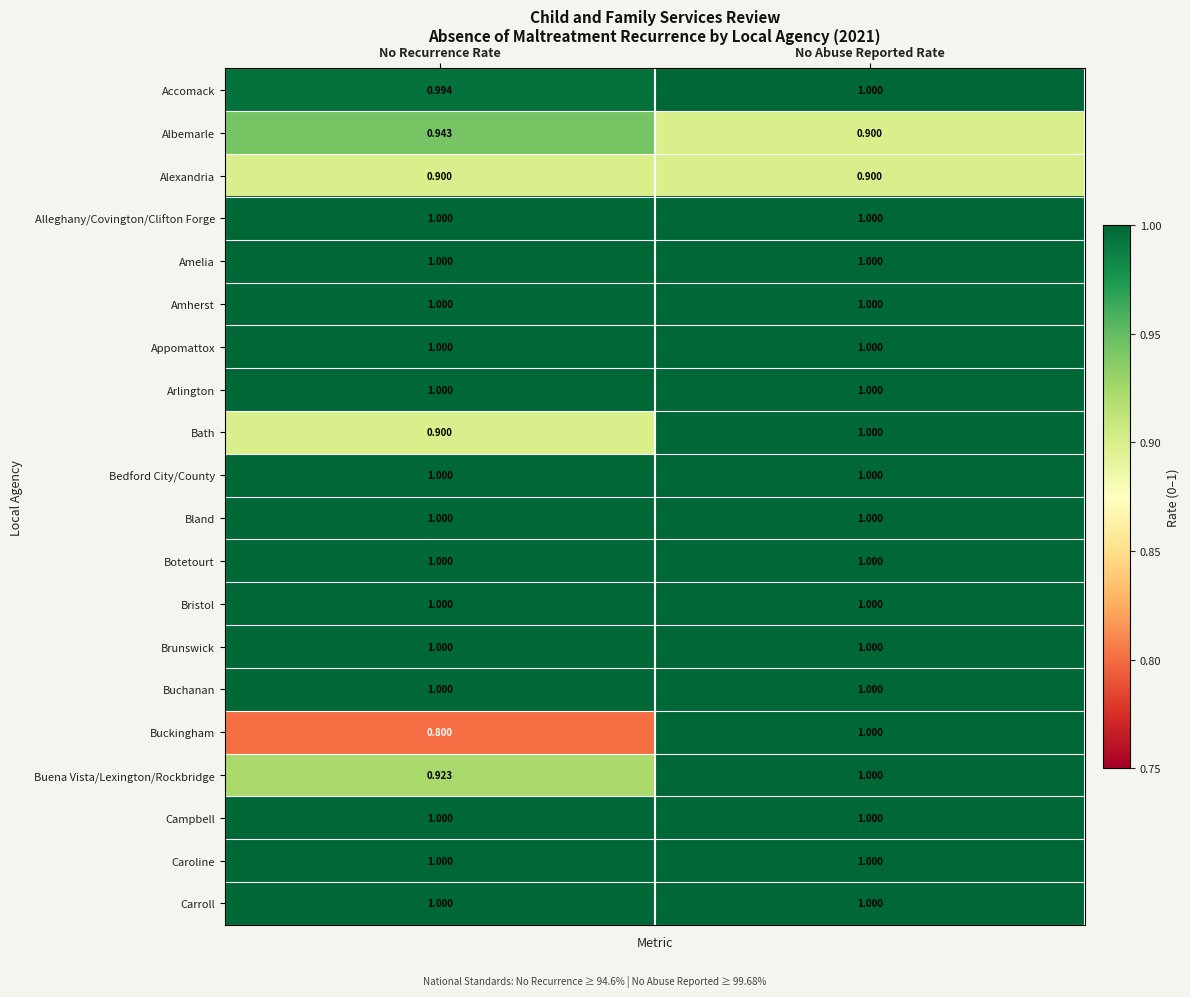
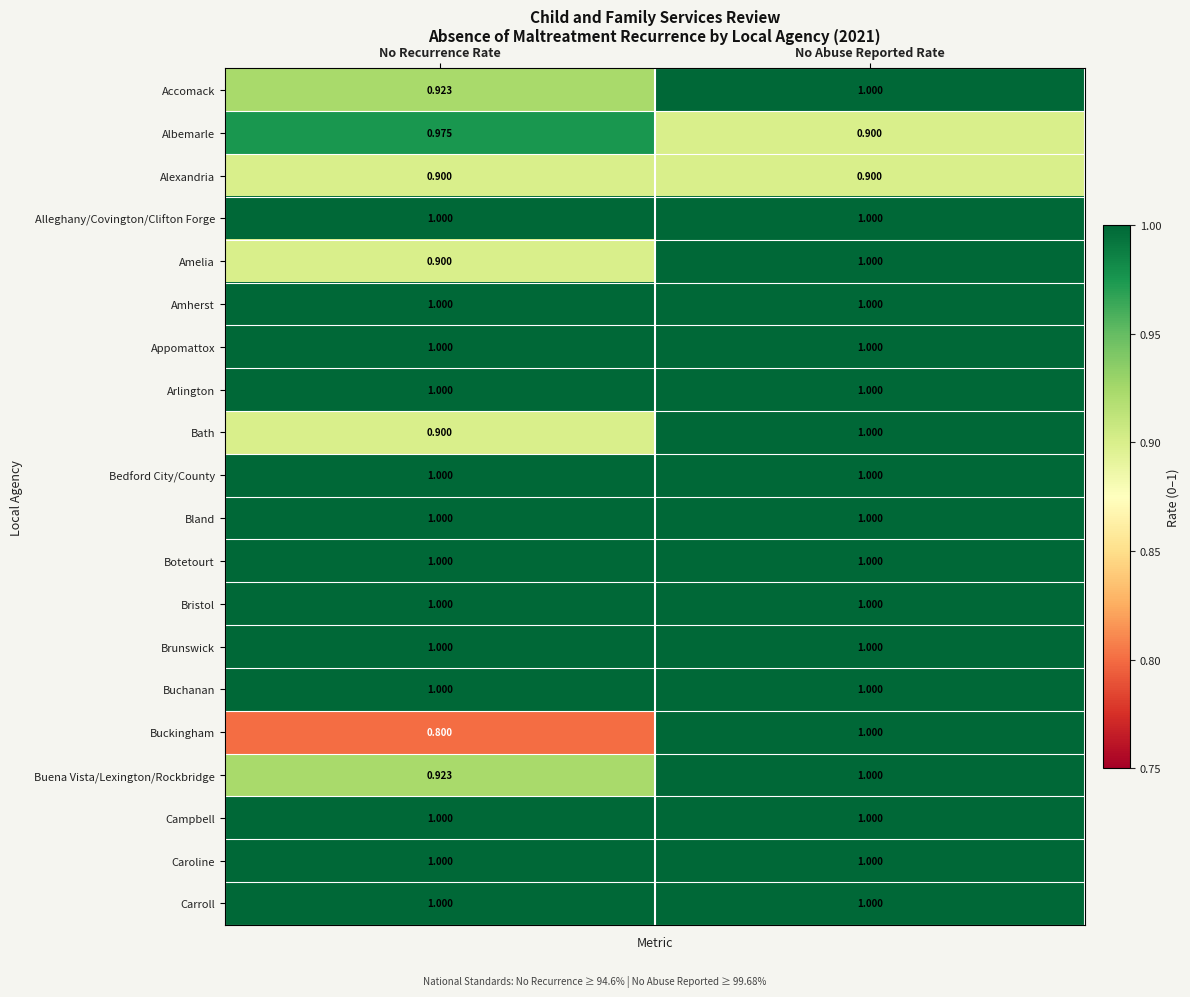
Accomack, No Recurrence Rate: 0.994 -> 0.923
Albemarle, No Recurrence Rate: 0.943 -> 0.975
Amelia, No Recurrence Rate: 1.000 -> 0.900
